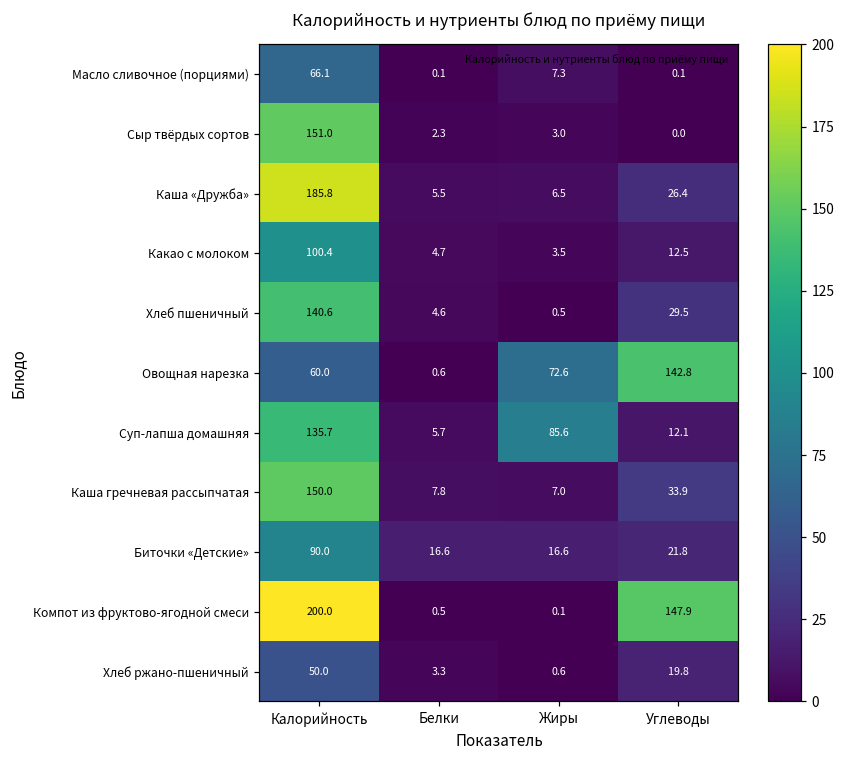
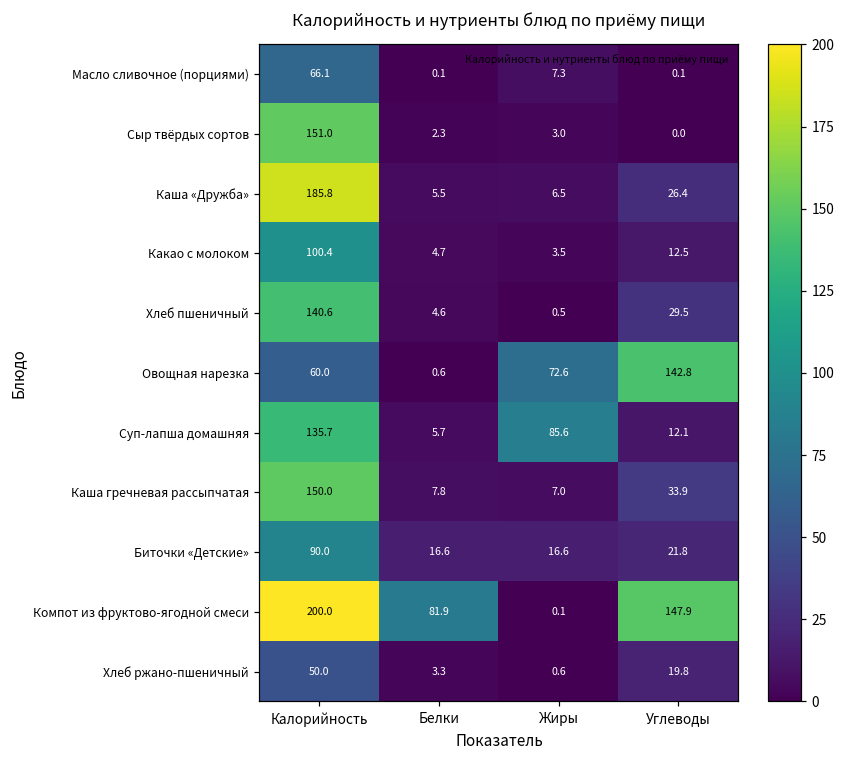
Компот из фруктово-ягодной смеси, Белки: 0.5 -> 81.9
